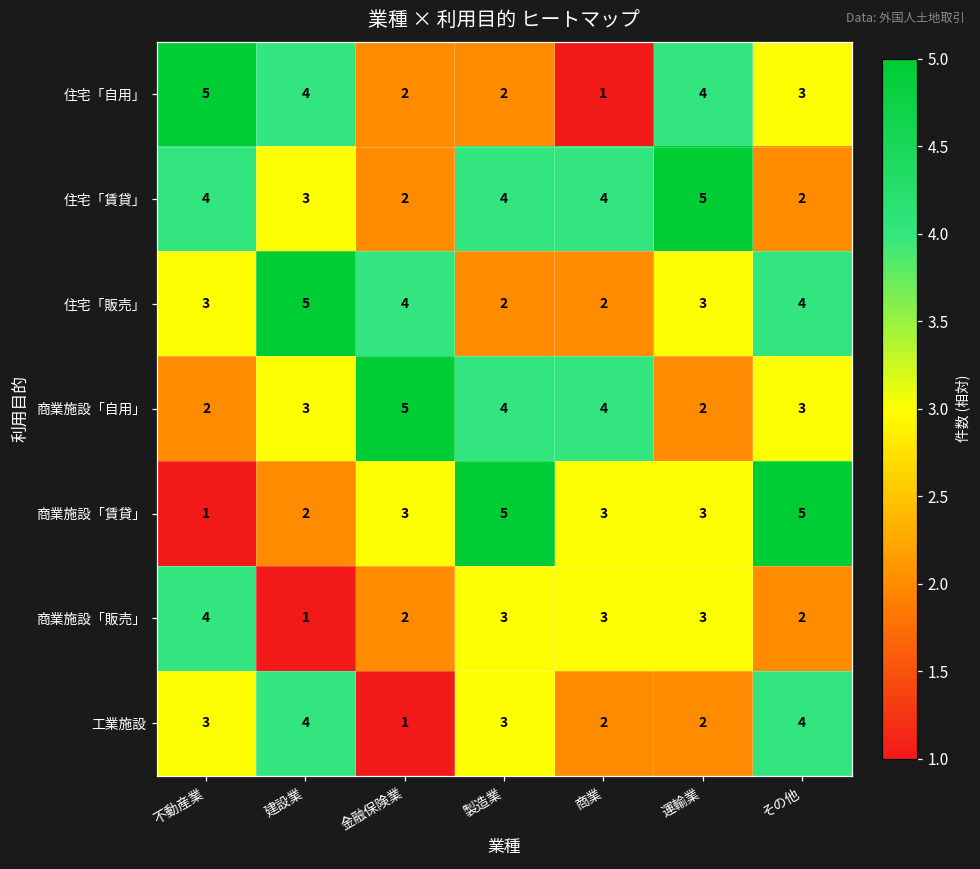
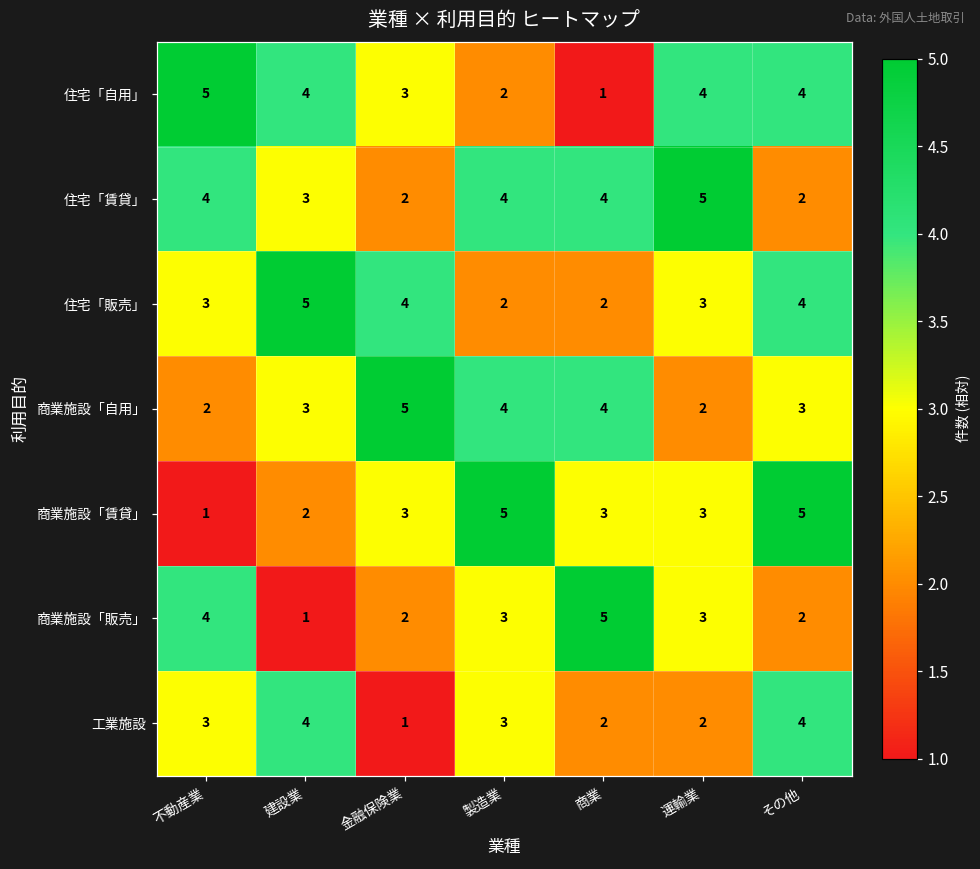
住宅「自用」, 金融保険業: 2 -> 3
住宅「自用」, その他: 3 -> 4
商業施設「販売」, 商業: 3 -> 5
